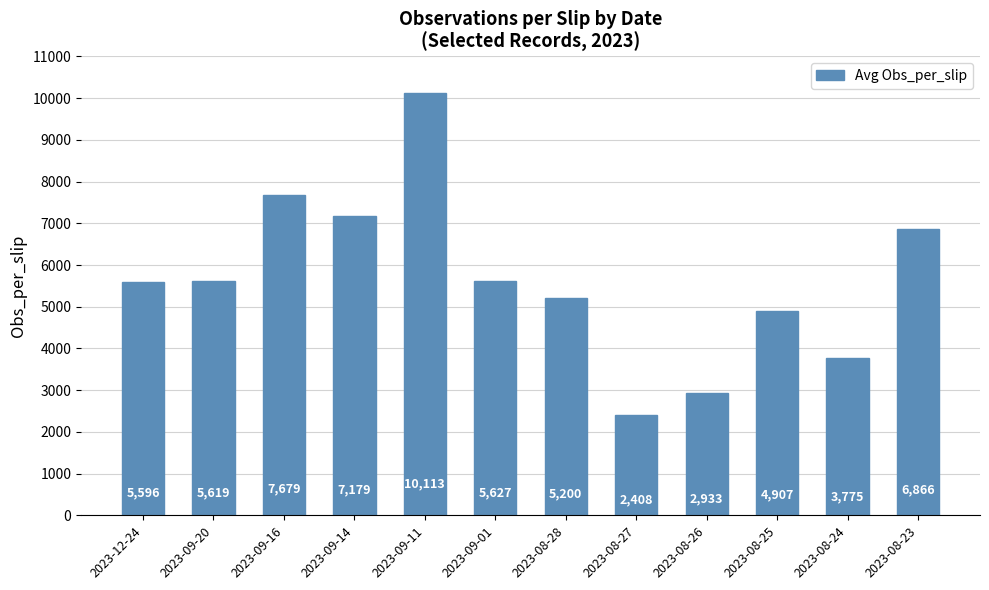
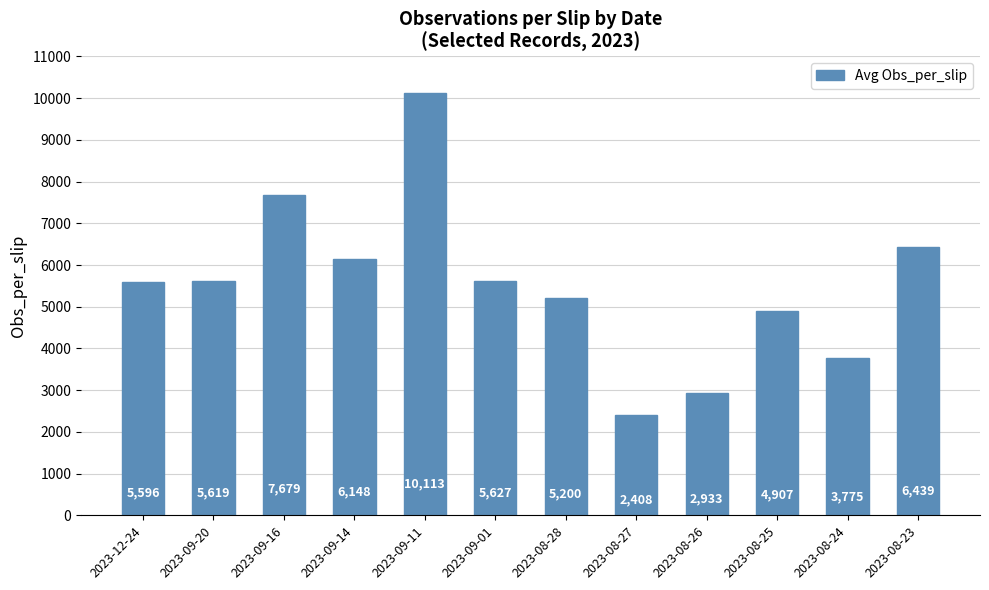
2023-09-14: 7,179 -> 6,148
2023-08-23: 6,866 -> 6,439
